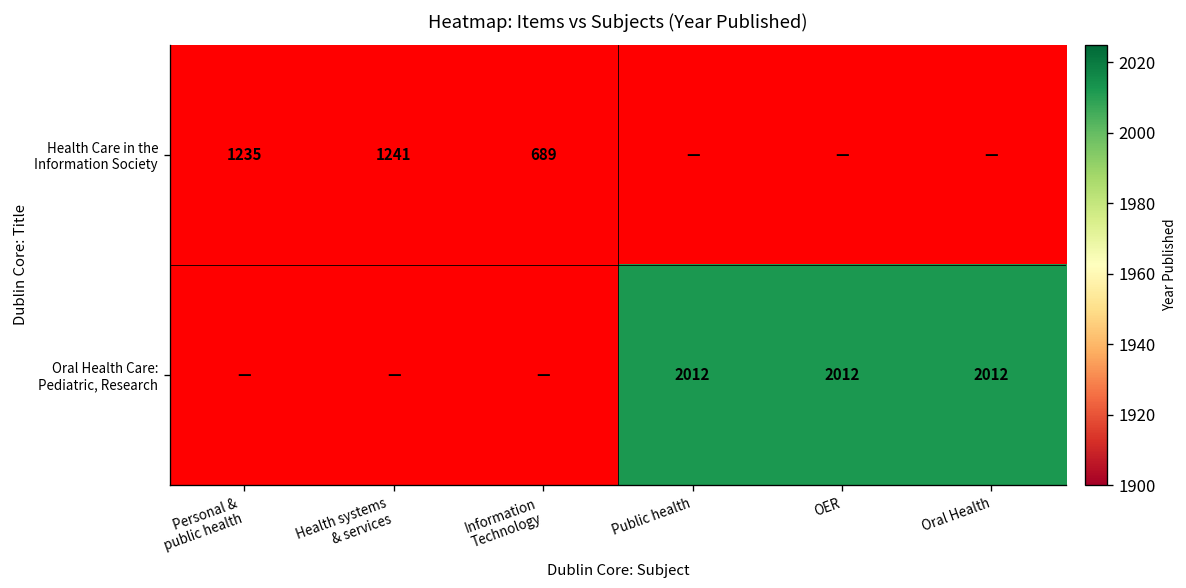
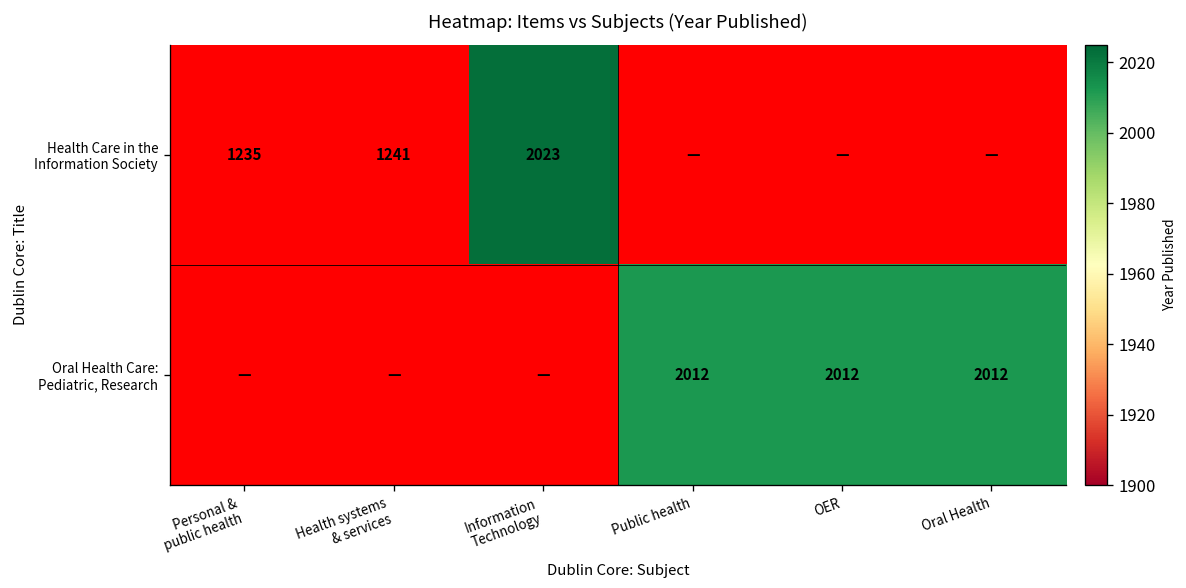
Health Care in the Information Society, Information Technology: 689 -> 2023
